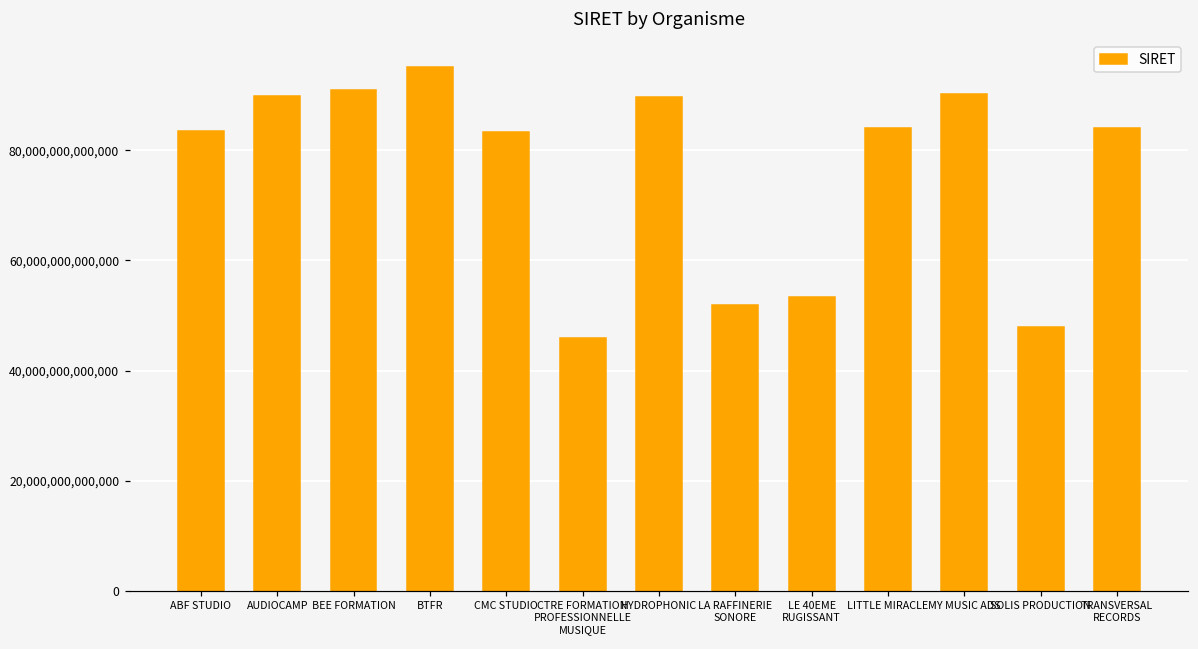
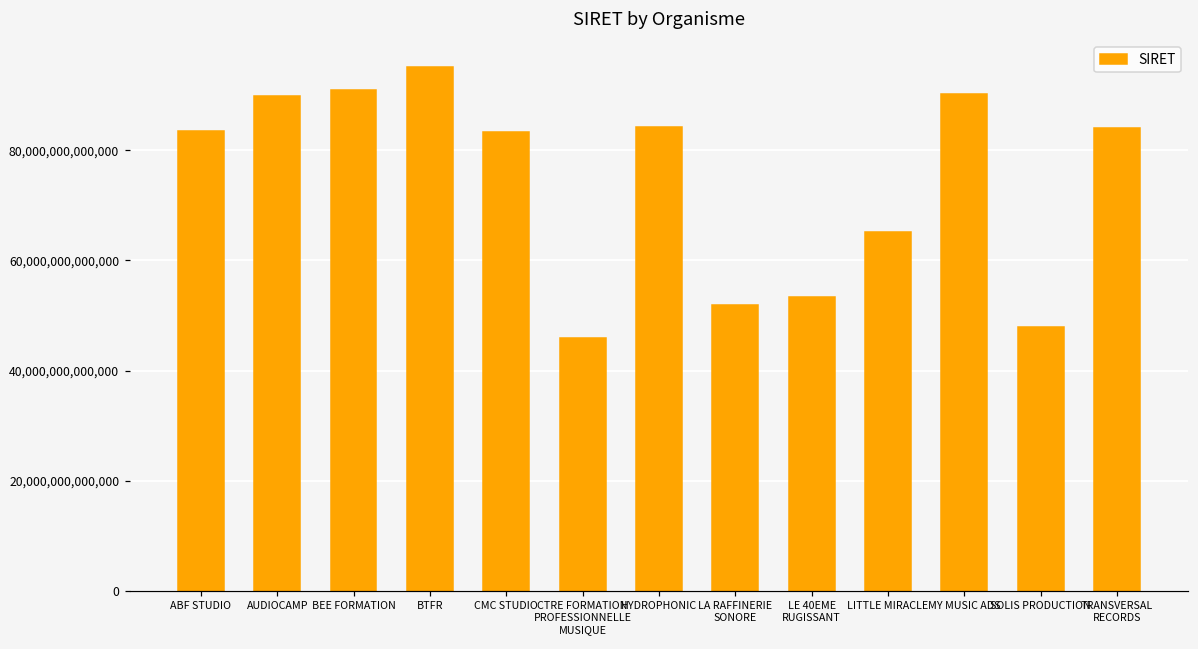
HYDROPHONIC: 90,000,000,000,000 -> 84,000,000,000,000
LITTLE MIRACLE: 84,000,000,000,000 -> 65,000,000,000,000
